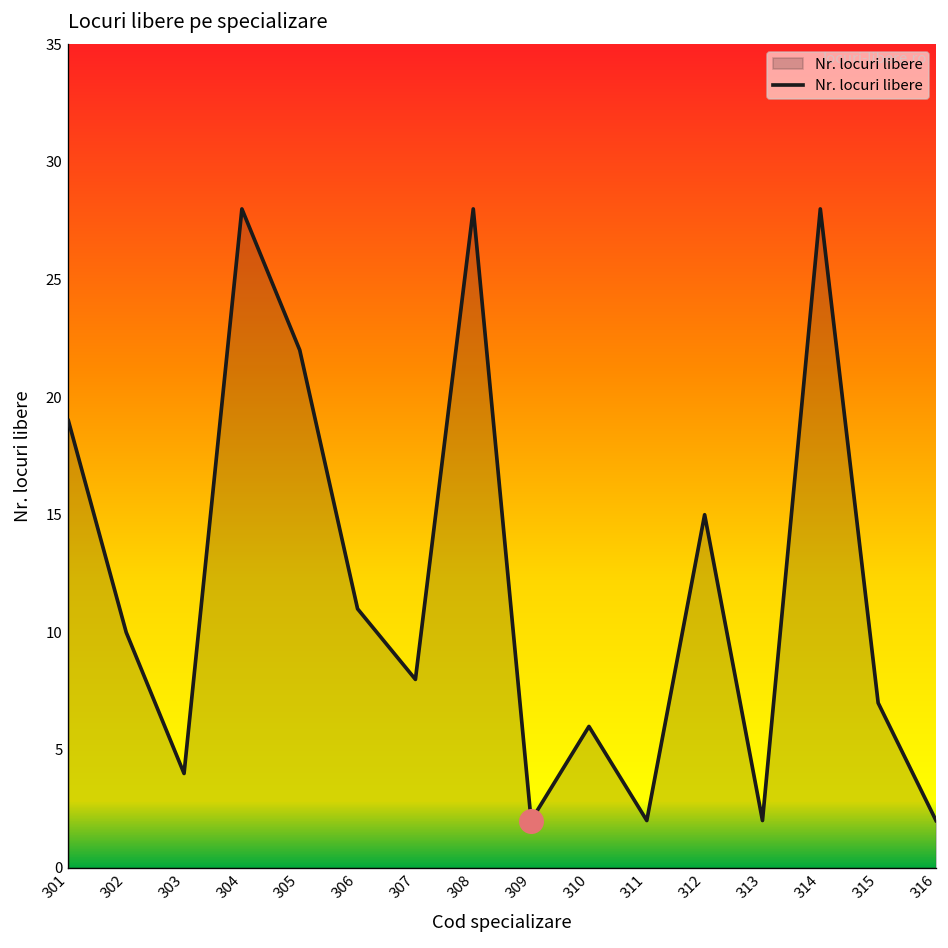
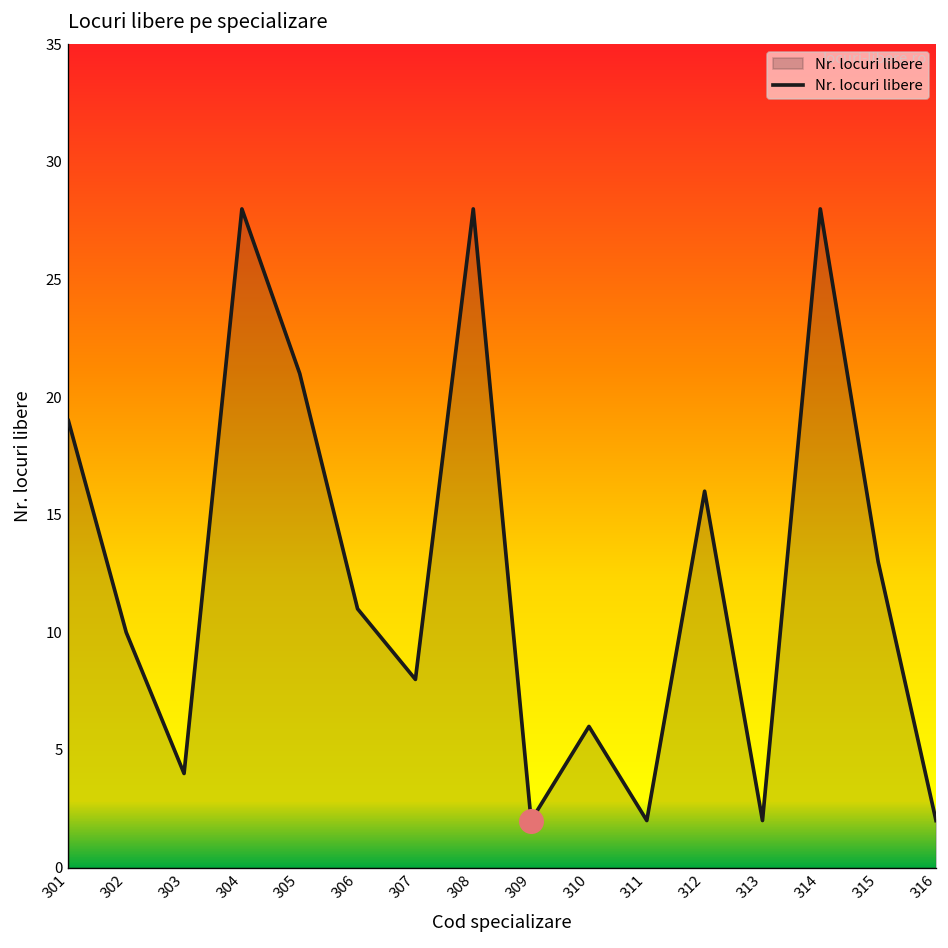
Nr. locuri libere, 305: 22 -> 21
Nr. locuri libere, 312: 15 -> 16
Nr. locuri libere, 315: 7 -> 13
